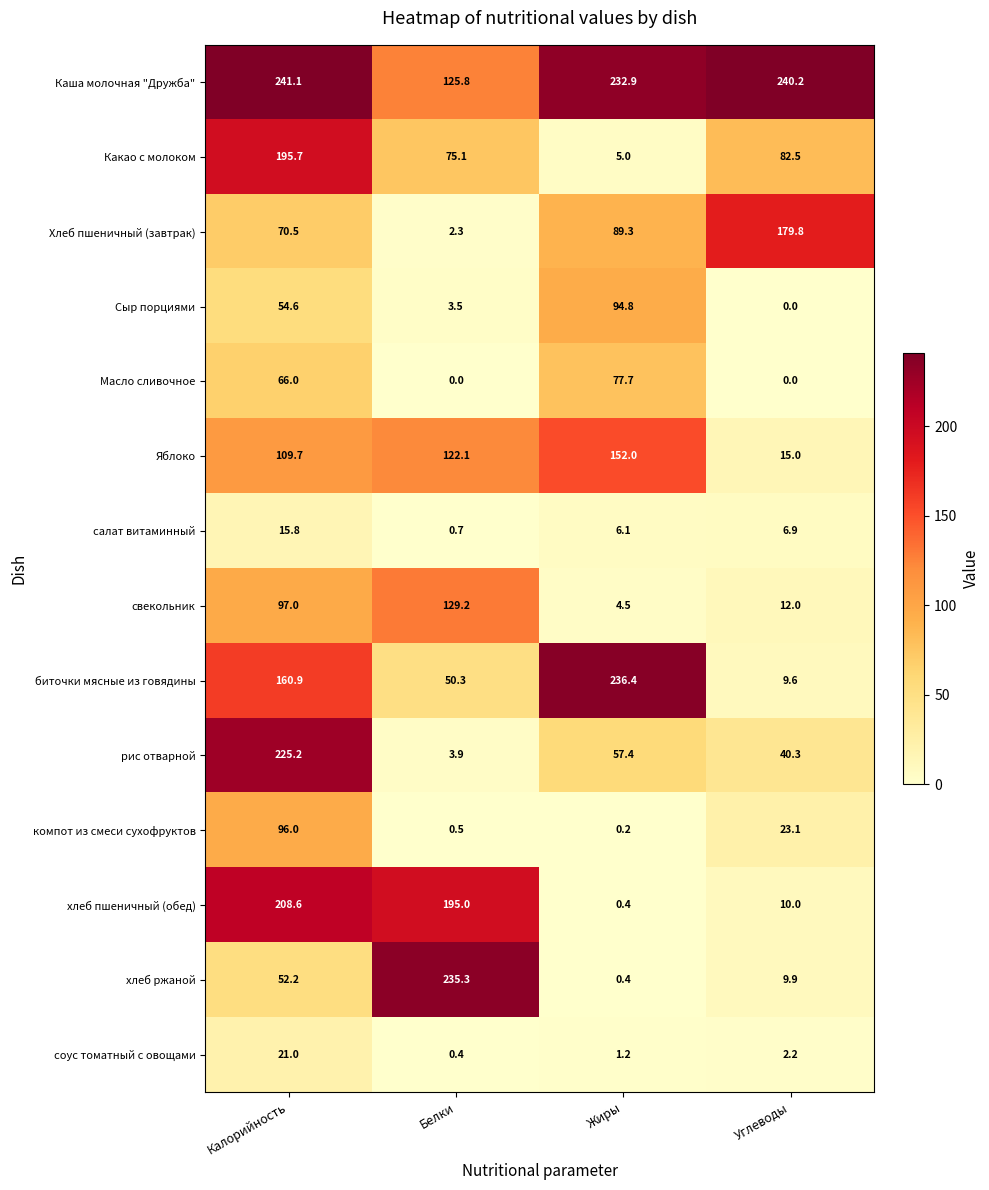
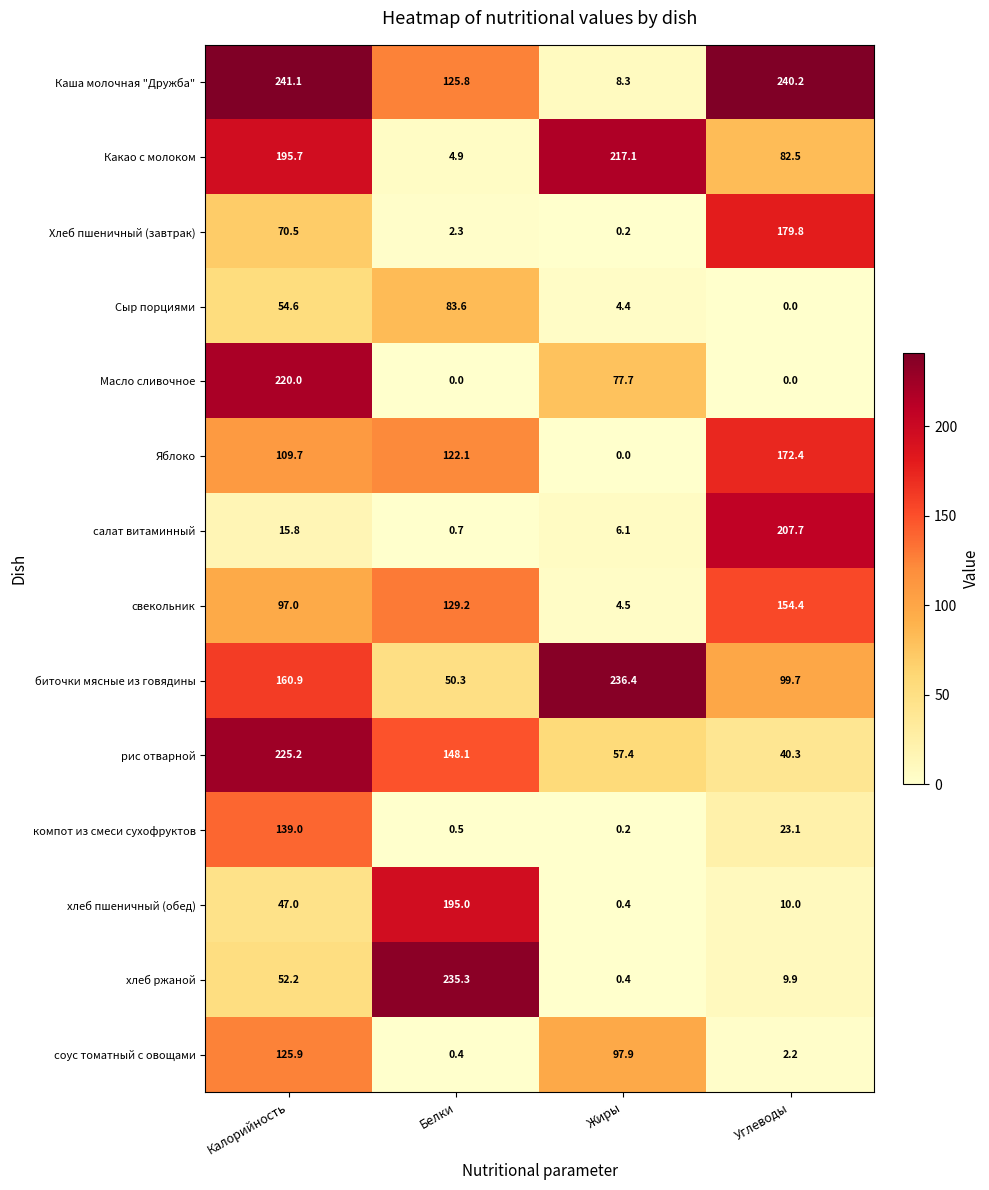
Каша молочная "Дружба", Жиры: 232.9 -> 8.3
Какао с молоком, Белки: 75.1 -> 4.9
Какао с молоком, Жиры: 5.0 -> 217.1
Хлеб пшеничный (завтрак), Жиры: 89.3 -> 0.2
Сыр порциями, Белки: 3.5 -> 83.6
Сыр порциями, Жиры: 94.8 -> 4.4
Масло сливочное, Калорийность: 66.0 -> 220.0
Яблоко, Жиры: 152.0 -> 0.0
Яблоко, Углеводы: 15.0 -> 172.4
салат витаминный, Углеводы: 6.9 -> 207.7
свекольник, Углеводы: 12.0 -> 154.4
биточки мясные из говядины, Углеводы: 9.6 -> 99.7
рис отварной, Белки: 3.9 -> 148.1
компот из смеси сухофруктов, Калорийность: 96.0 -> 139.0
хлеб пшеничный (обед), Калорийность: 208.6 -> 47.0
соус томатный с овощами, Калорийность: 21.0 -> 125.9
соус томатный с овощами, Жиры: 1.2 -> 97.9
